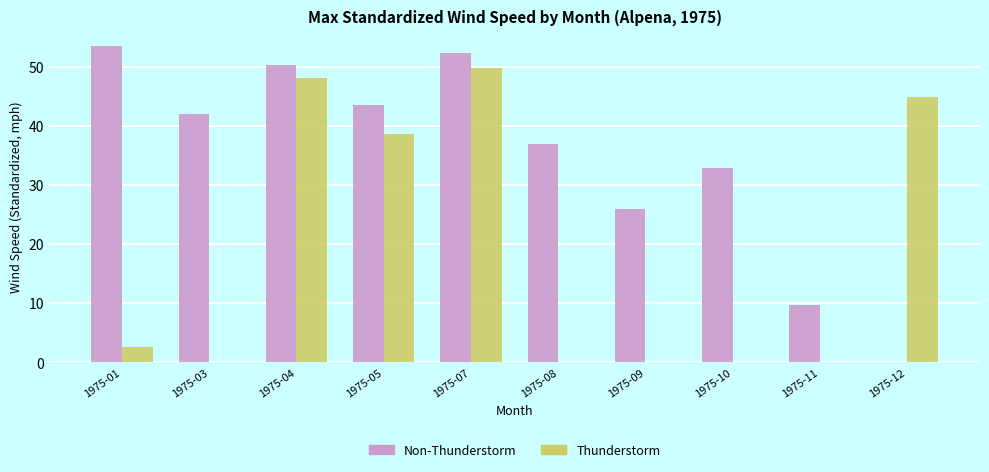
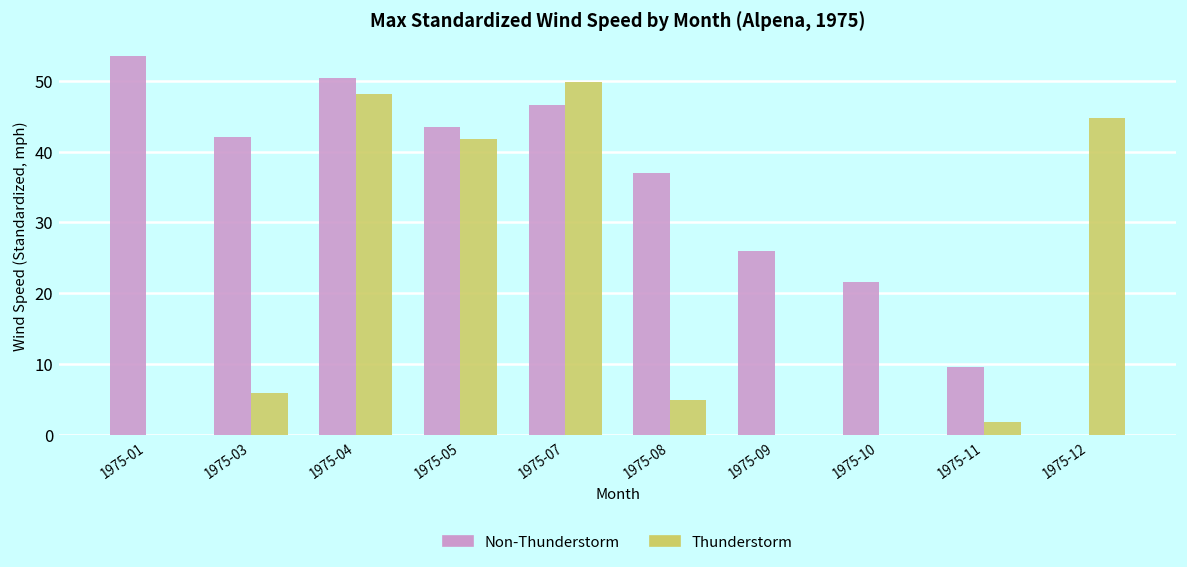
Thunderstorm, 1975-01: 3 -> 0
Thunderstorm, 1975-03: 0 -> 6
Thunderstorm, 1975-05: 39 -> 42
Non-Thunderstorm, 1975-07: 52 -> 47
Thunderstorm, 1975-08: 0 -> 5
Non-Thunderstorm, 1975-10: 33 -> 22
Thunderstorm, 1975-11: 0 -> 2
